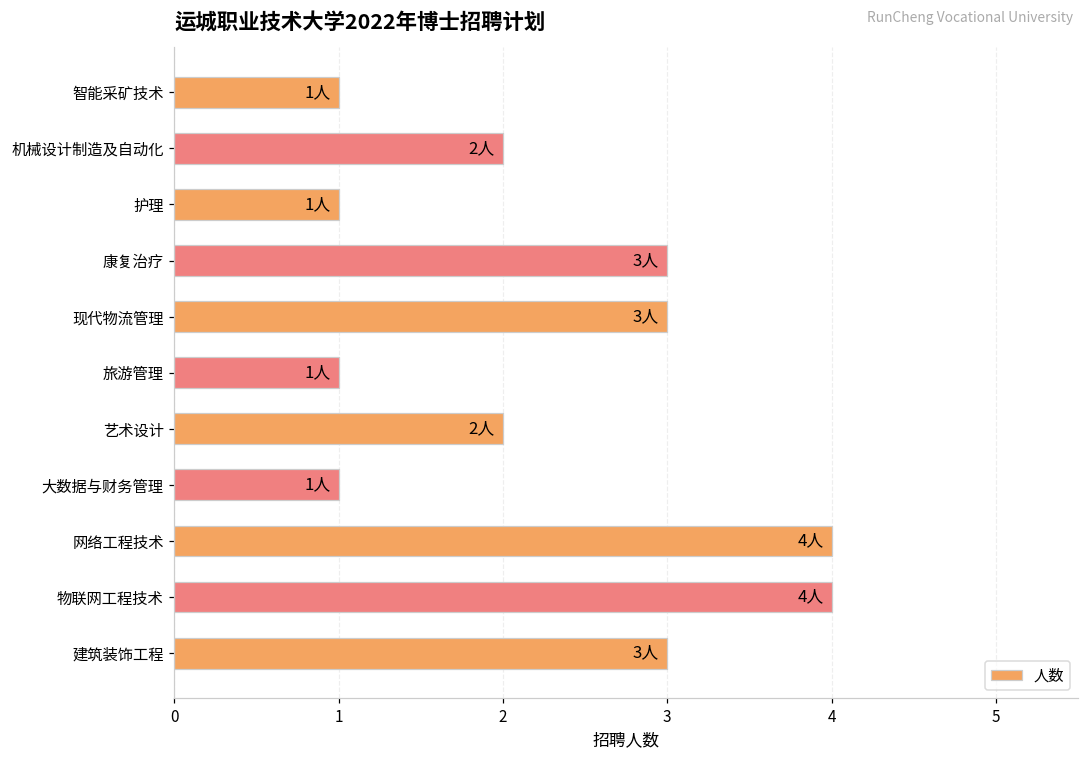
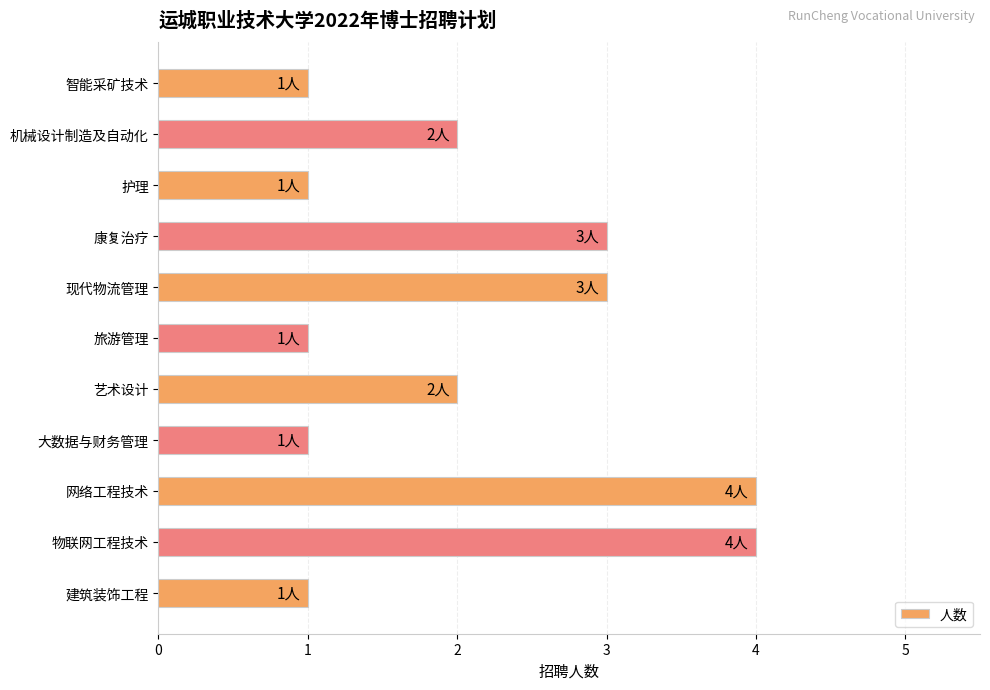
建筑装饰工程: 3人 -> 1人
